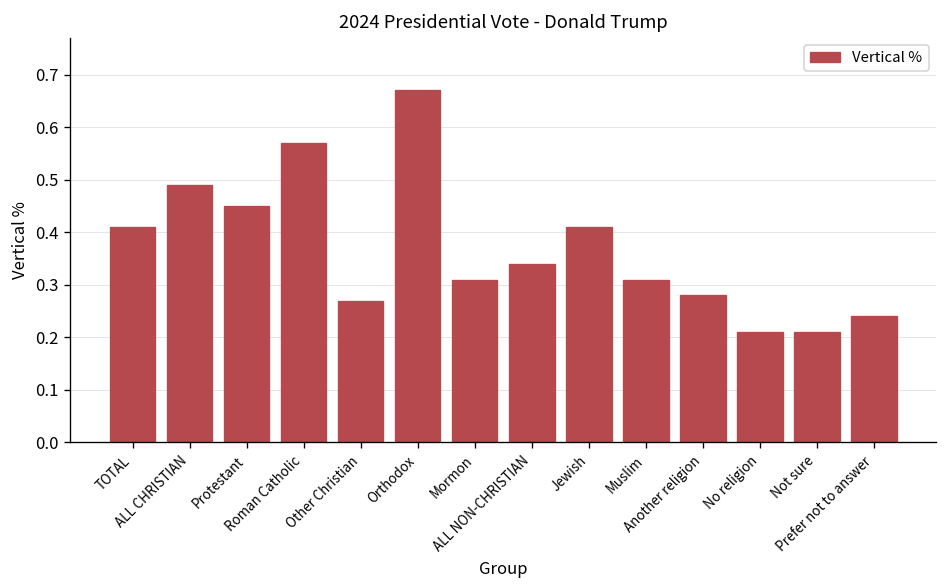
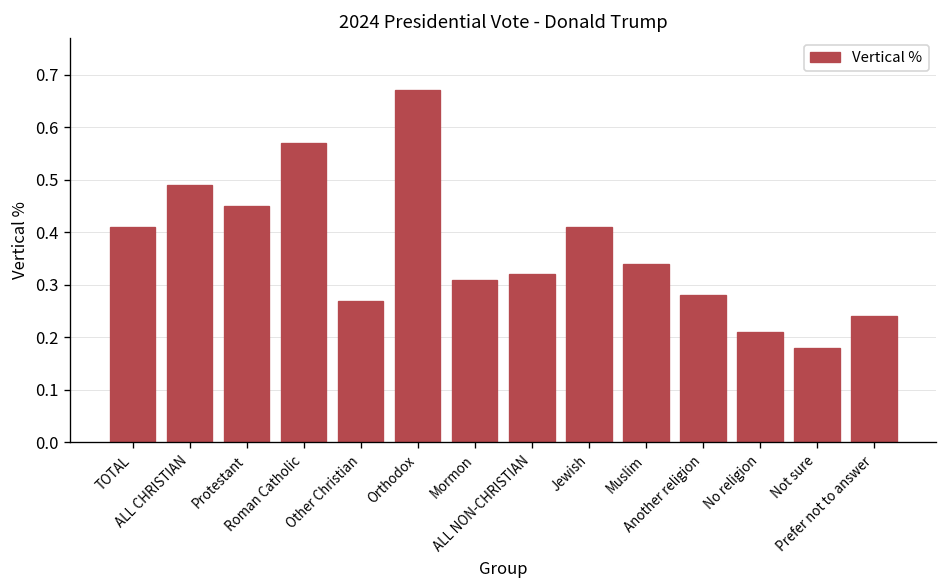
ALL NON-CHRISTIAN: 0.34 -> 0.32
Muslim: 0.31 -> 0.34
Not sure: 0.21 -> 0.18
